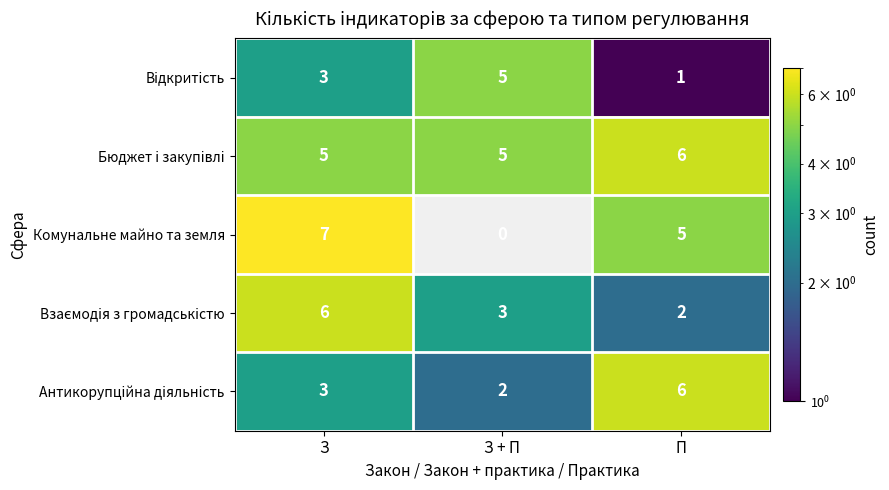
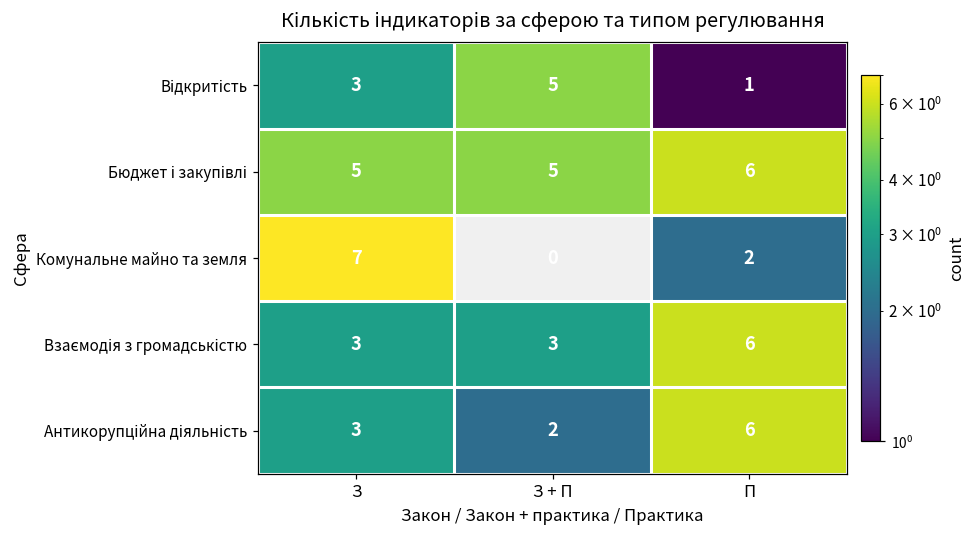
Комунальне майно та земля, П: 5 -> 2
Взаємодія з громадськістю, З: 6 -> 3
Взаємодія з громадськістю, П: 2 -> 6
